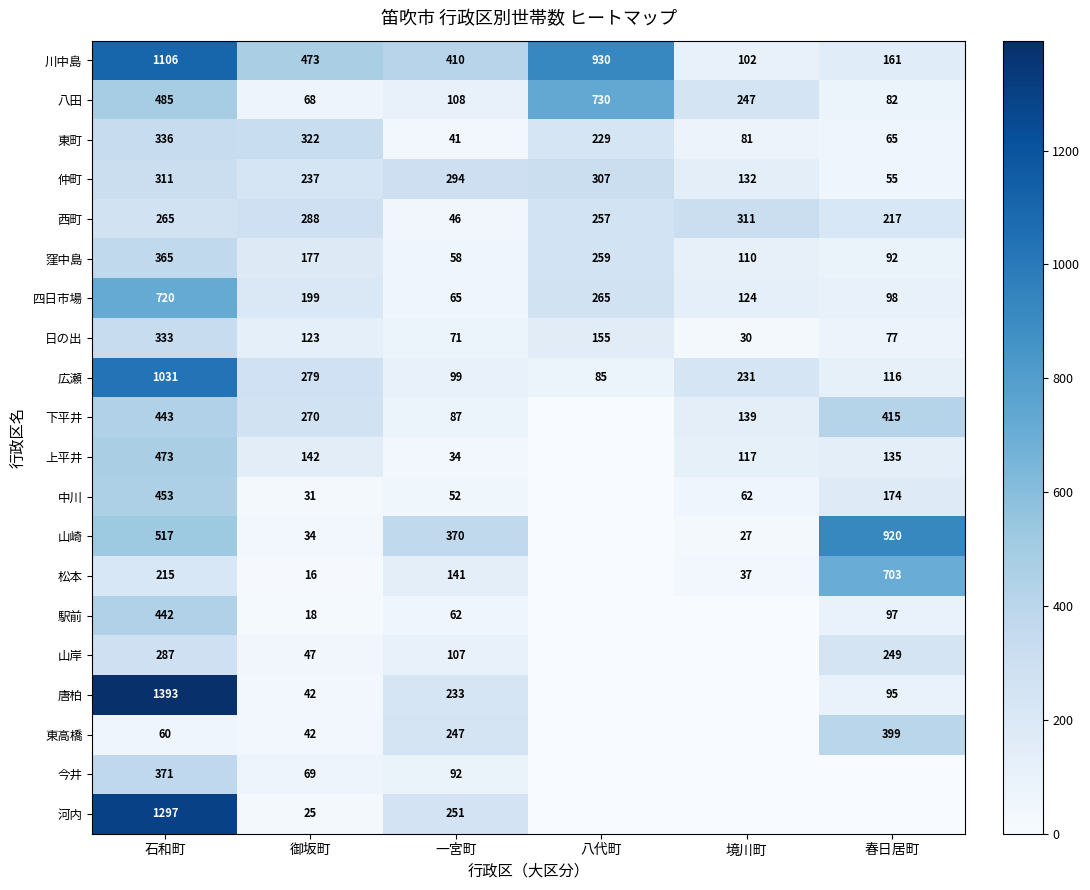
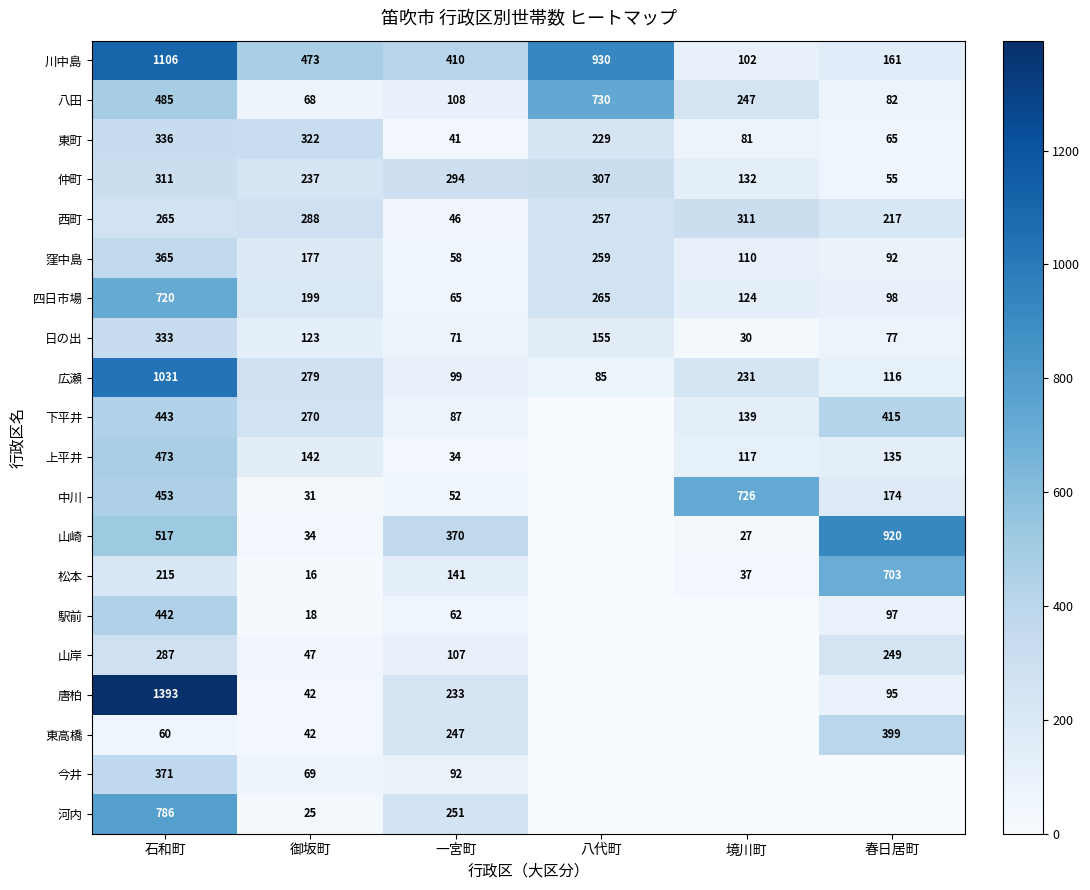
中川, 境川町: 62 -> 726
河内, 石和町: 1297 -> 786
